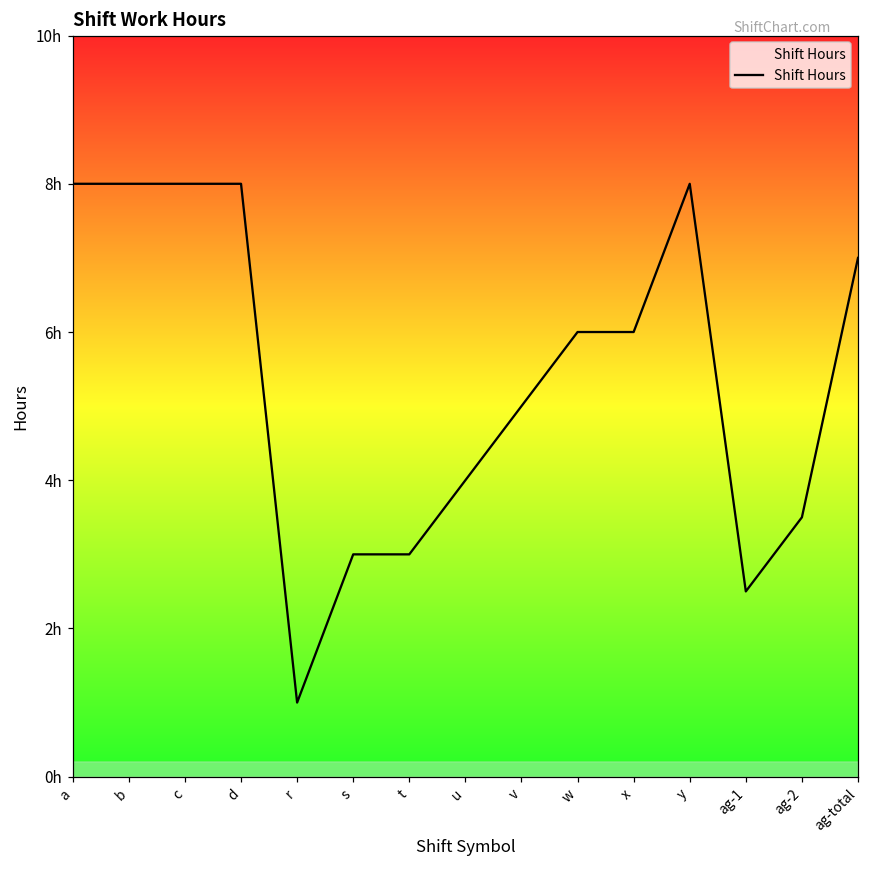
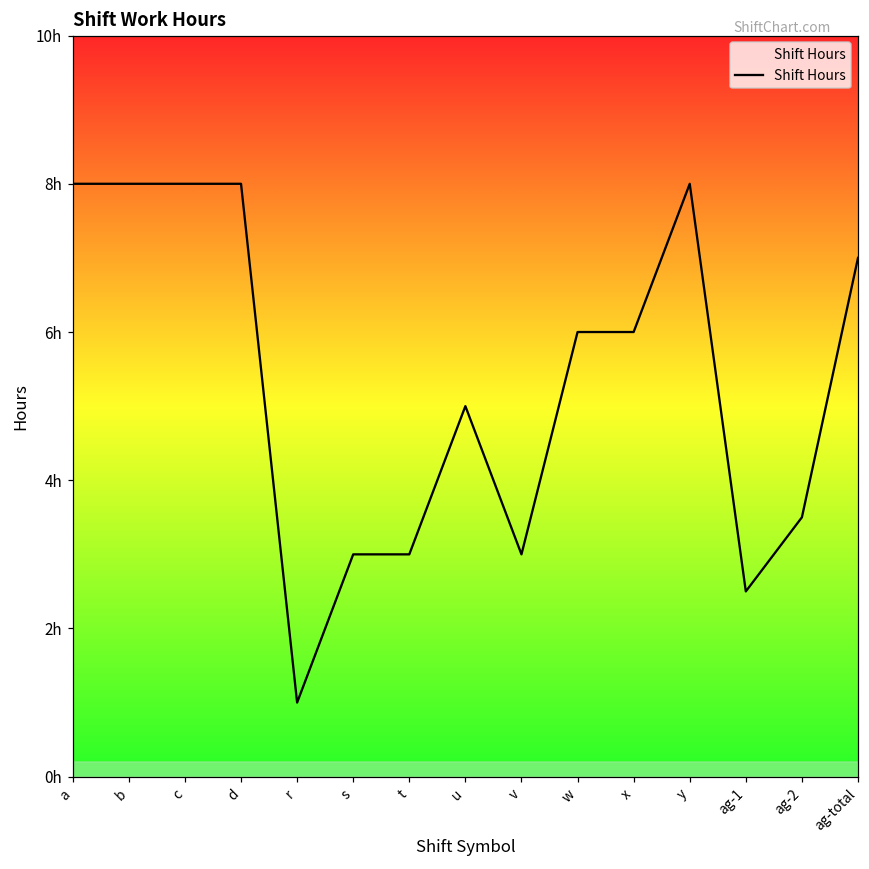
u: 4h -> 5h
v: 5h -> 3h
